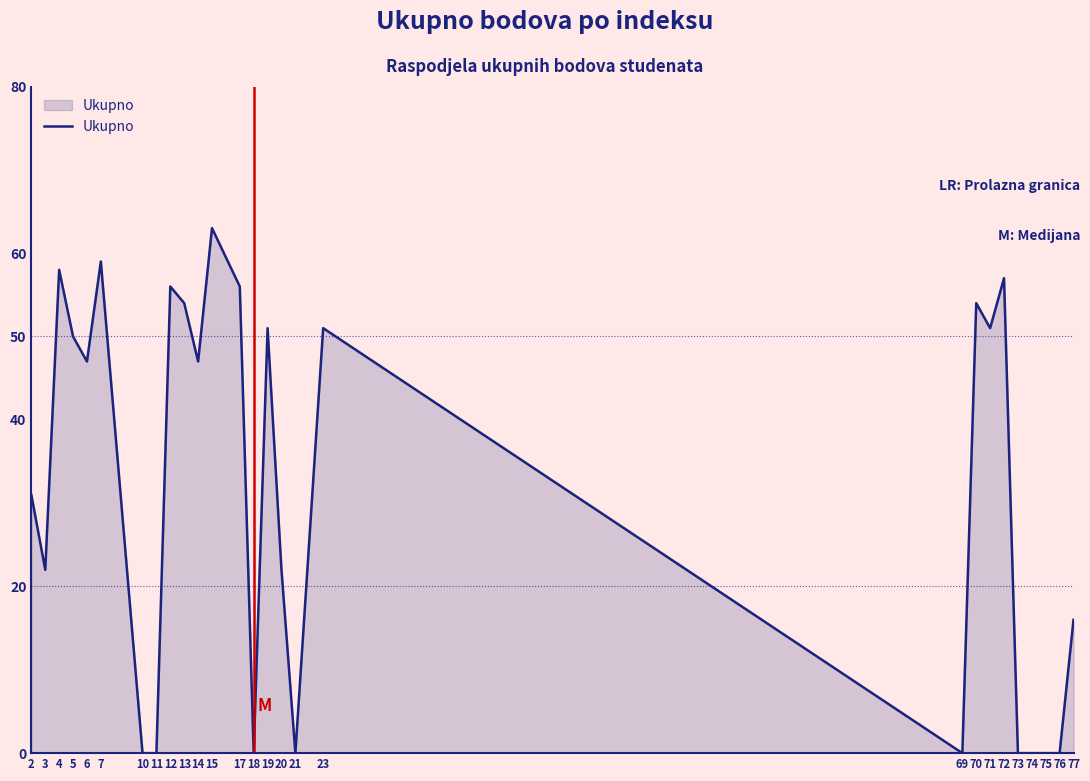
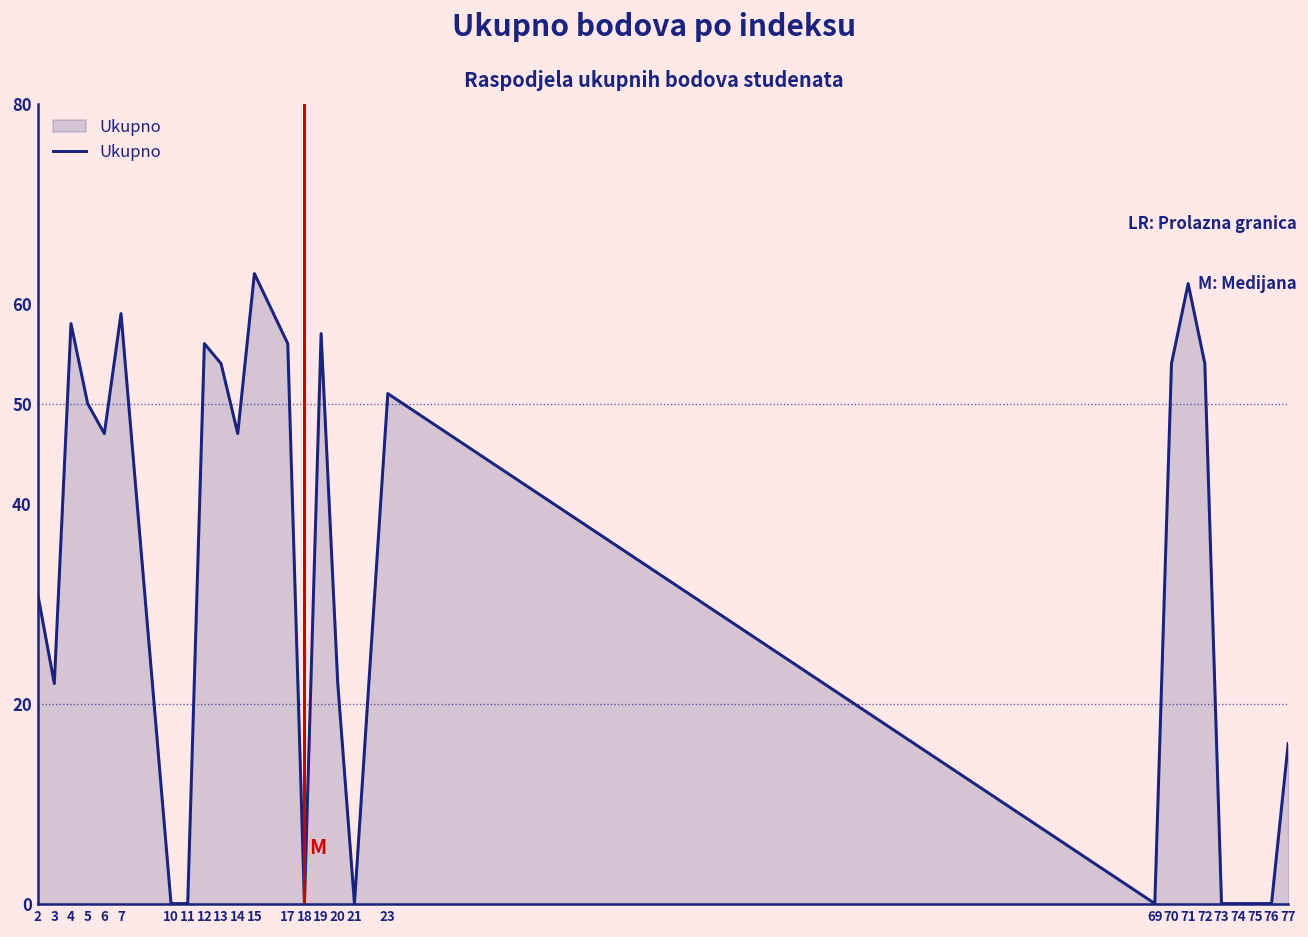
19: 51 -> 57
71: 51 -> 62
72: 57 -> 54
